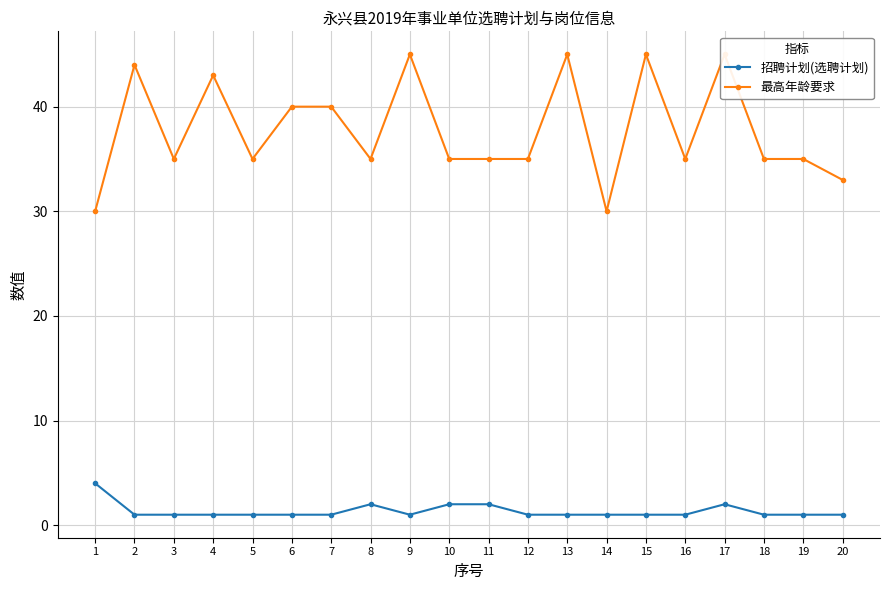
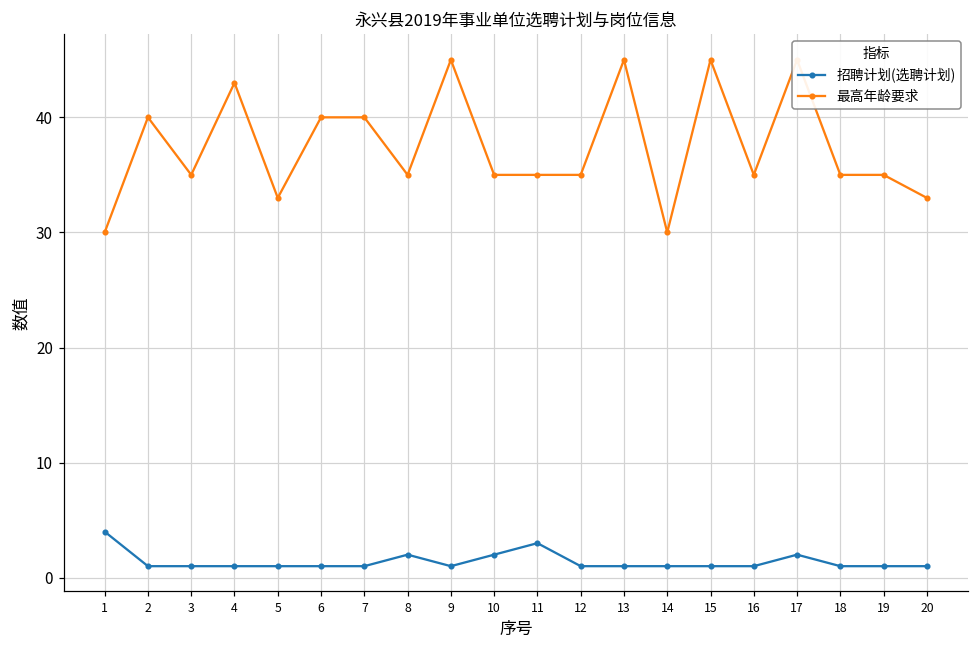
最高年龄要求, 2: 44 -> 40
最高年龄要求, 5: 35 -> 33
招聘计划(选聘计划), 11: 2 -> 3
